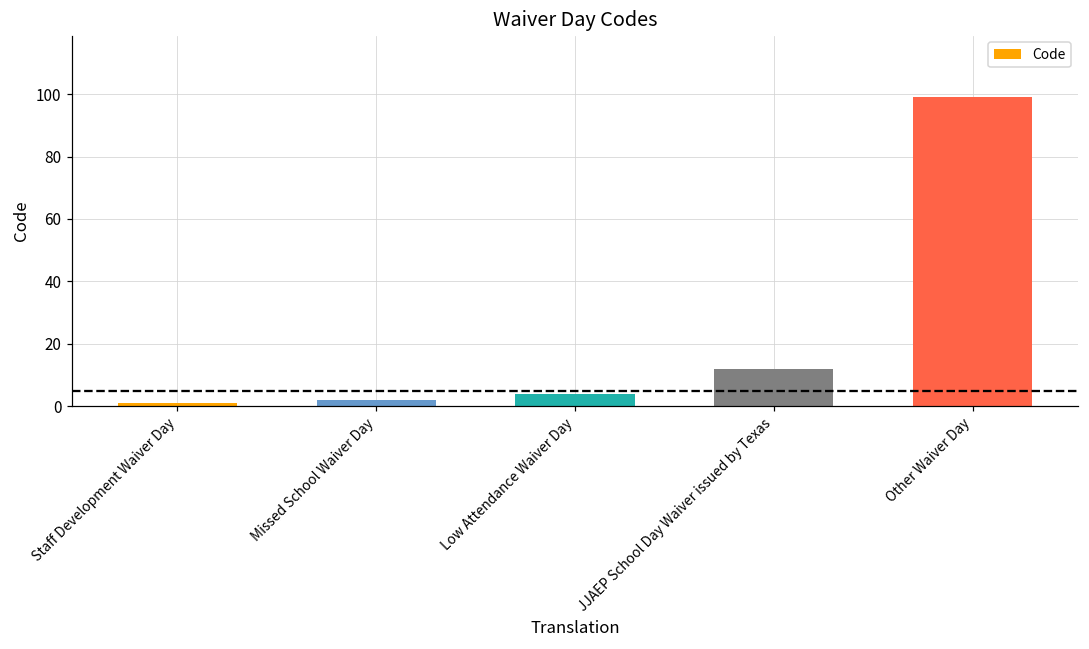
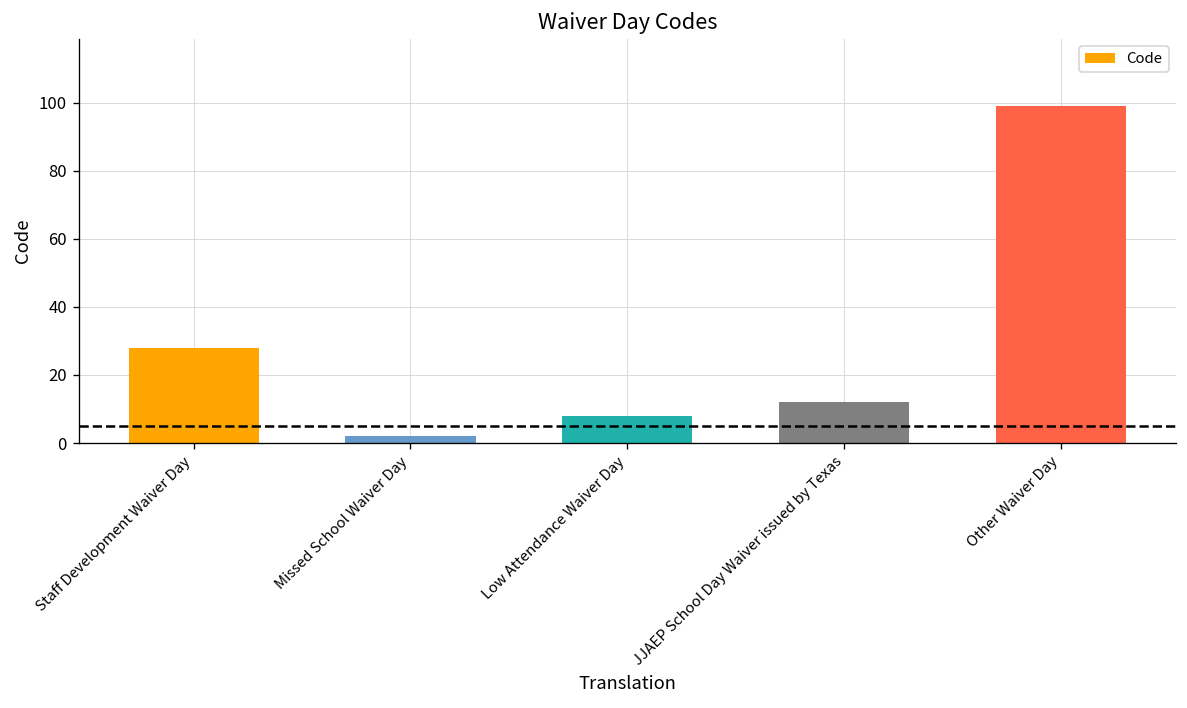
Staff Development Waiver Day: 1 -> 28
Low Attendance Waiver Day: 4 -> 8
